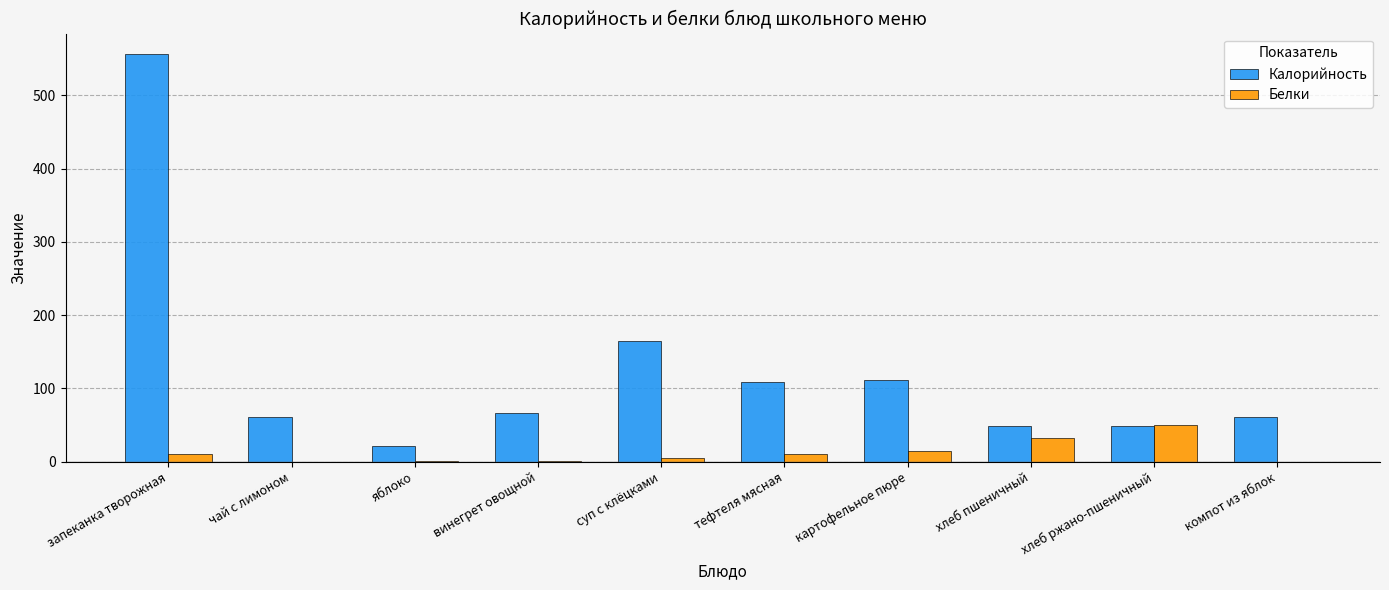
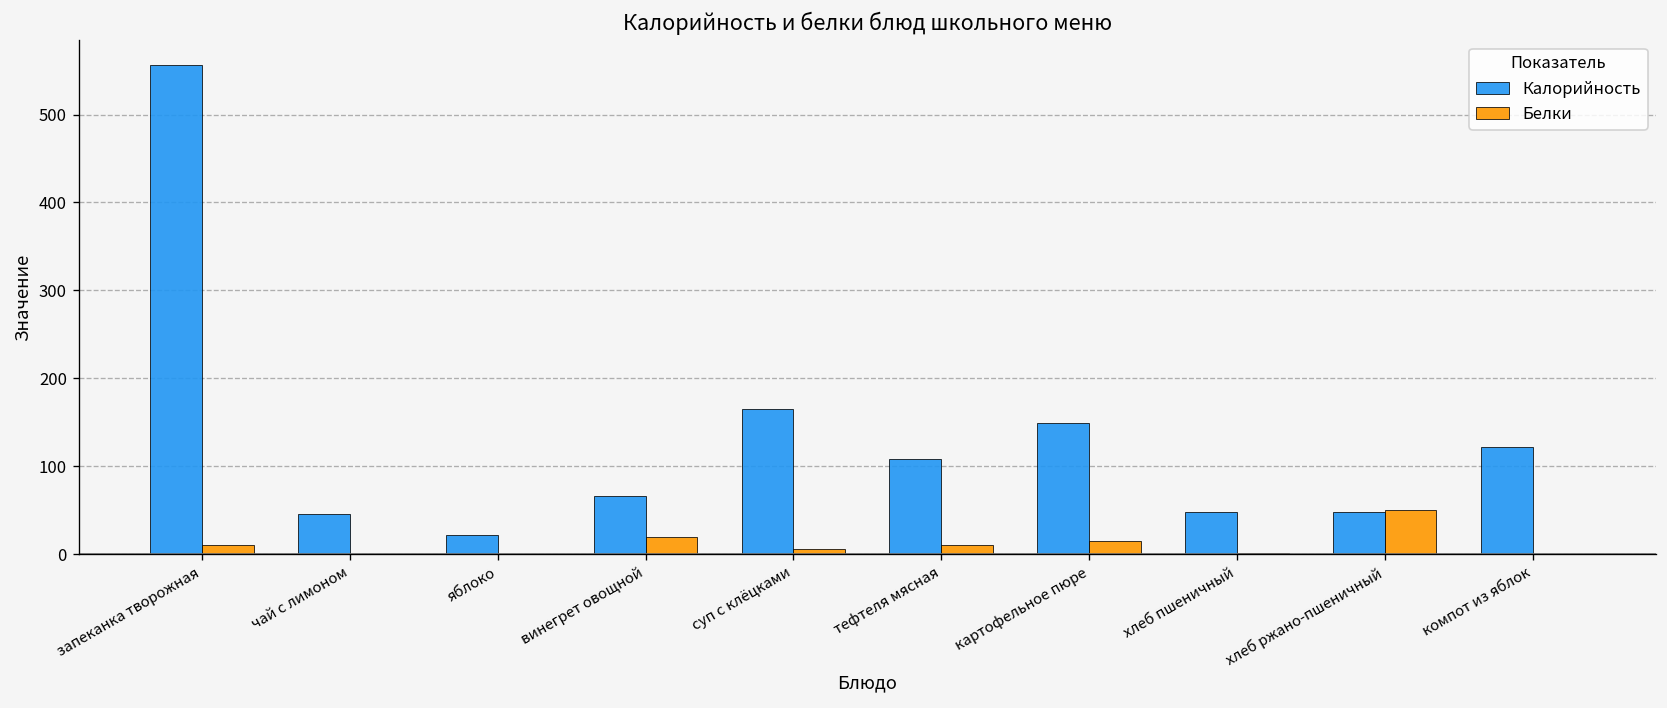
Калорийность, чай с лимоном: 60 -> 50
Белки, винегрет овощной: 0 -> 20
Калорийность, картофельное пюре: 110 -> 150
Белки, хлеб пшеничный: 30 -> 0
Калорийность, компот из яблок: 60 -> 120
